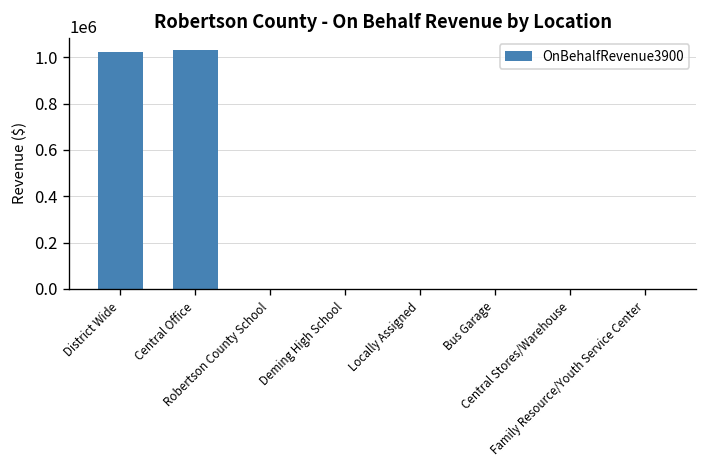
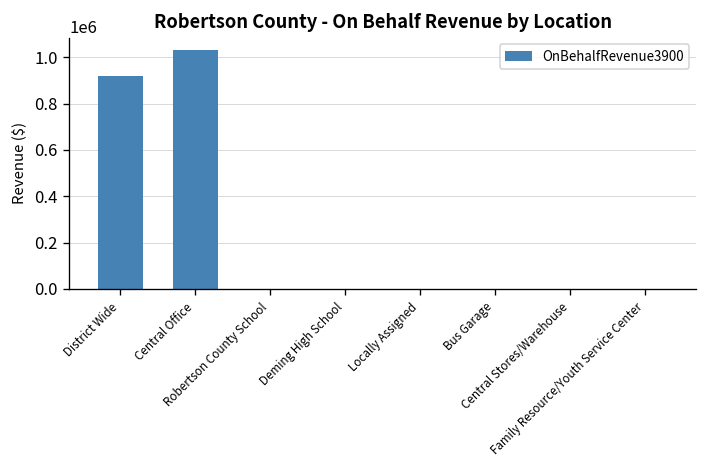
District Wide: 1020000 -> 920000
